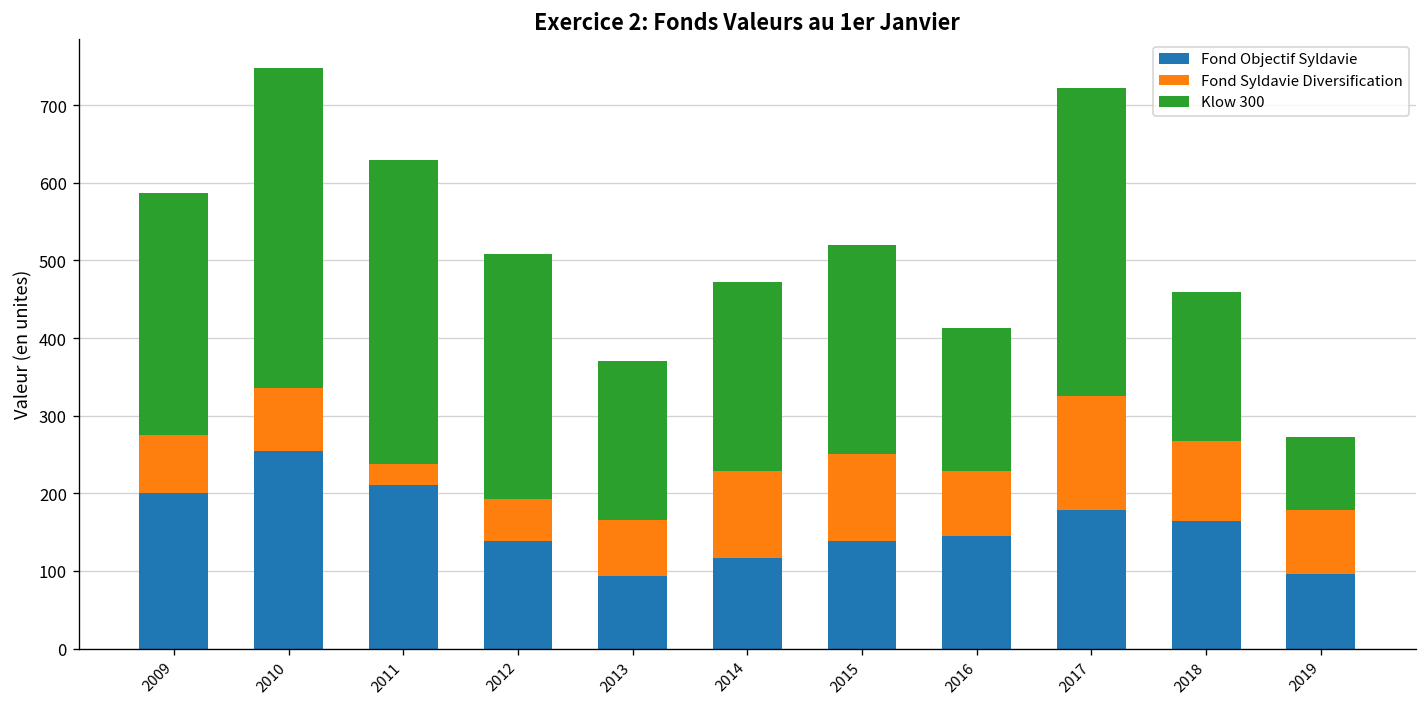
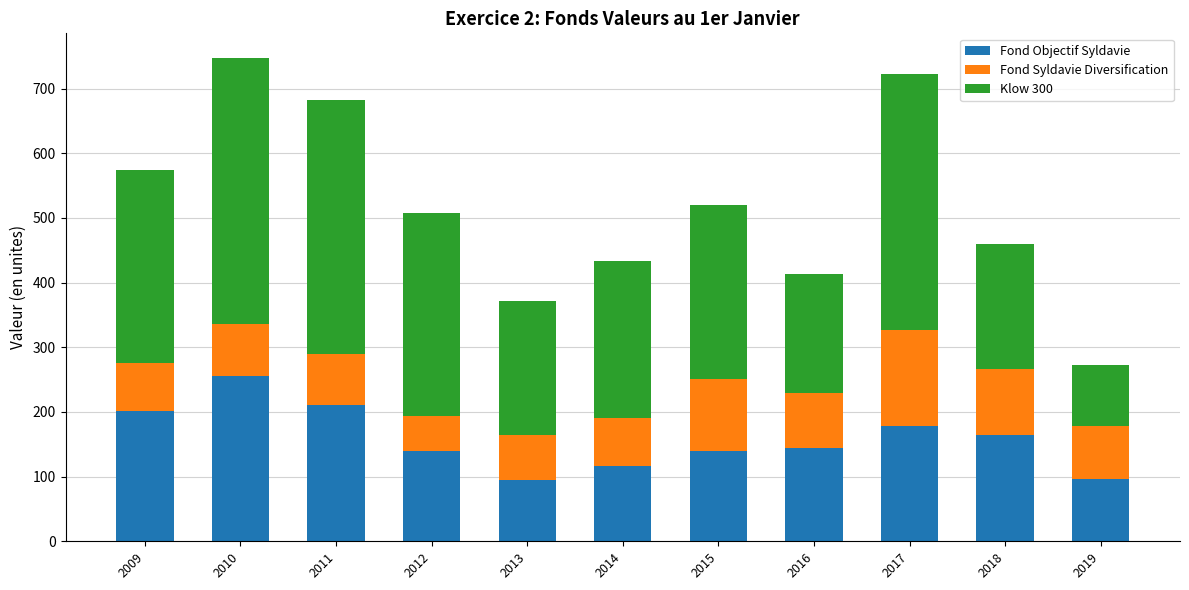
Klow 300, 2009: 310 -> 300
Fond Syldavie Diversification, 2011: 30 -> 80
Fond Syldavie Diversification, 2014: 110 -> 70
